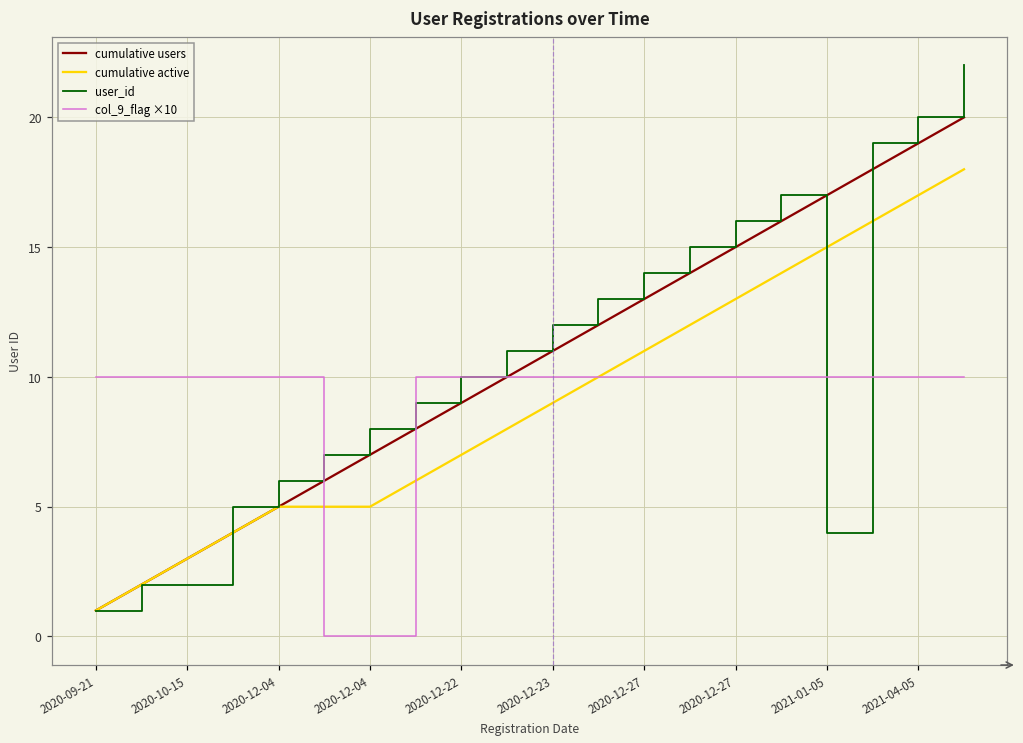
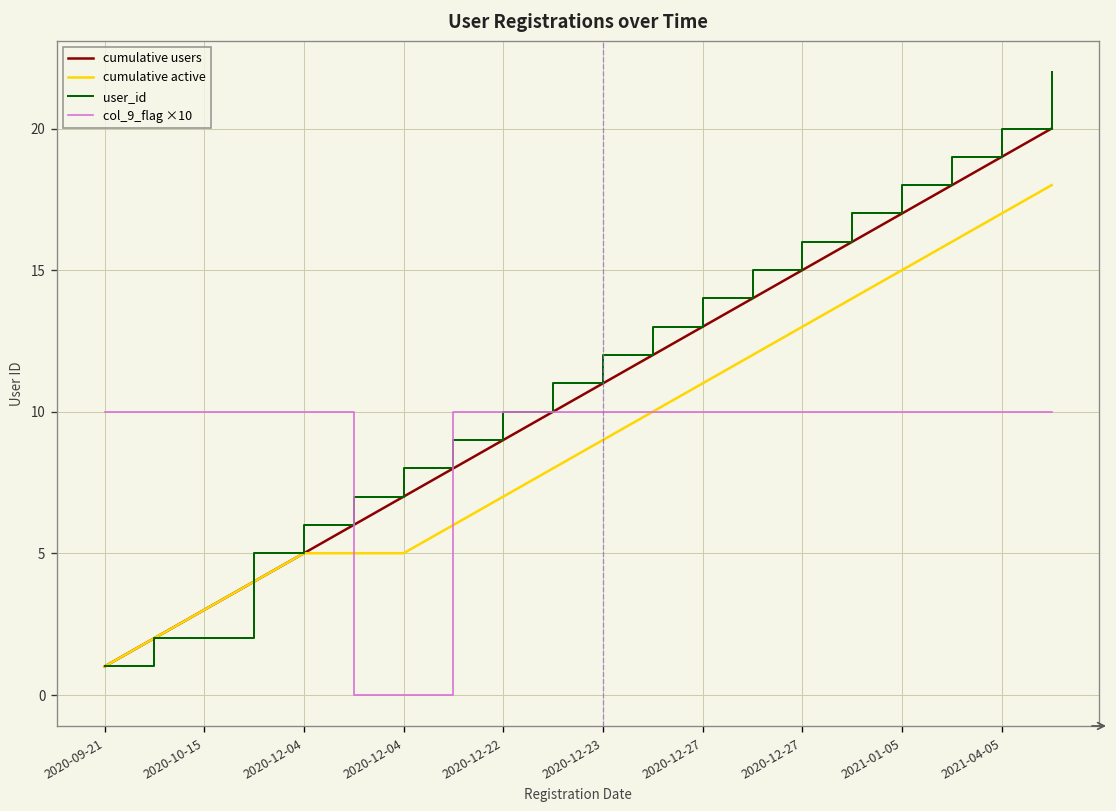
user_id, 2021-01-05: 4 -> 18
